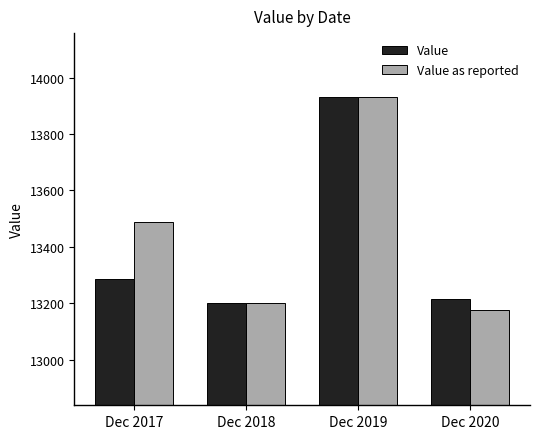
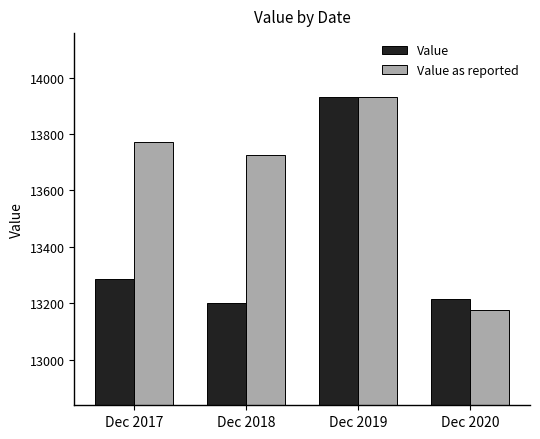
Value as reported, Dec 2017: 13490 -> 13770
Value as reported, Dec 2018: 13200 -> 13730
